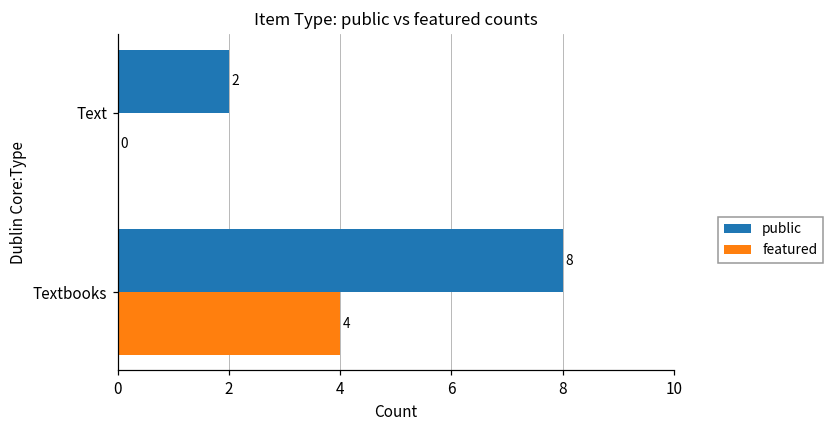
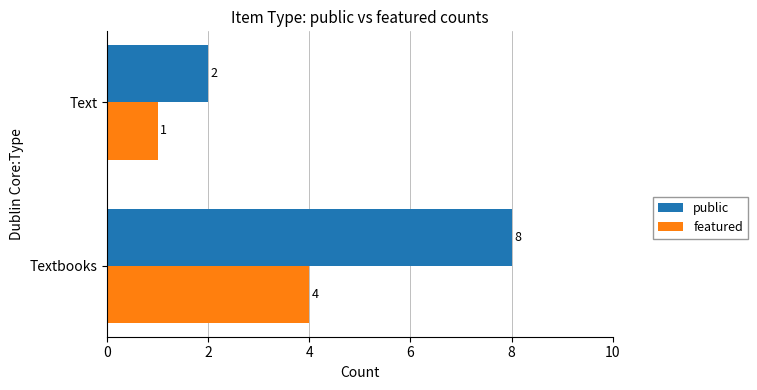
featured, Text: 0 -> 1
